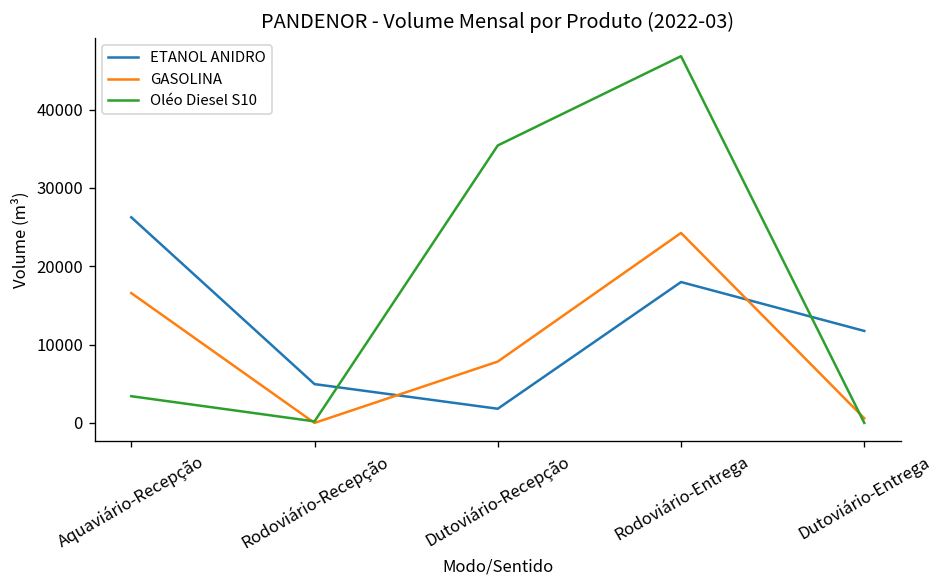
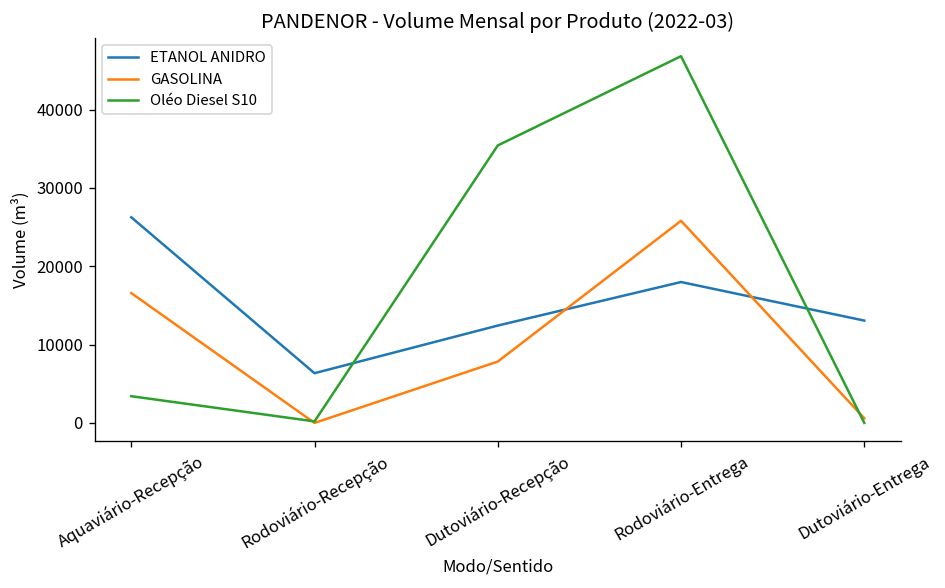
ETANOL ANIDRO, Rodoviário-Recepção: 5000 -> 6000
ETANOL ANIDRO, Dutoviário-Recepção: 2000 -> 12000
GASOLINA, Rodoviário-Entrega: 24000 -> 26000
ETANOL ANIDRO, Dutoviário-Entrega: 12000 -> 13000
